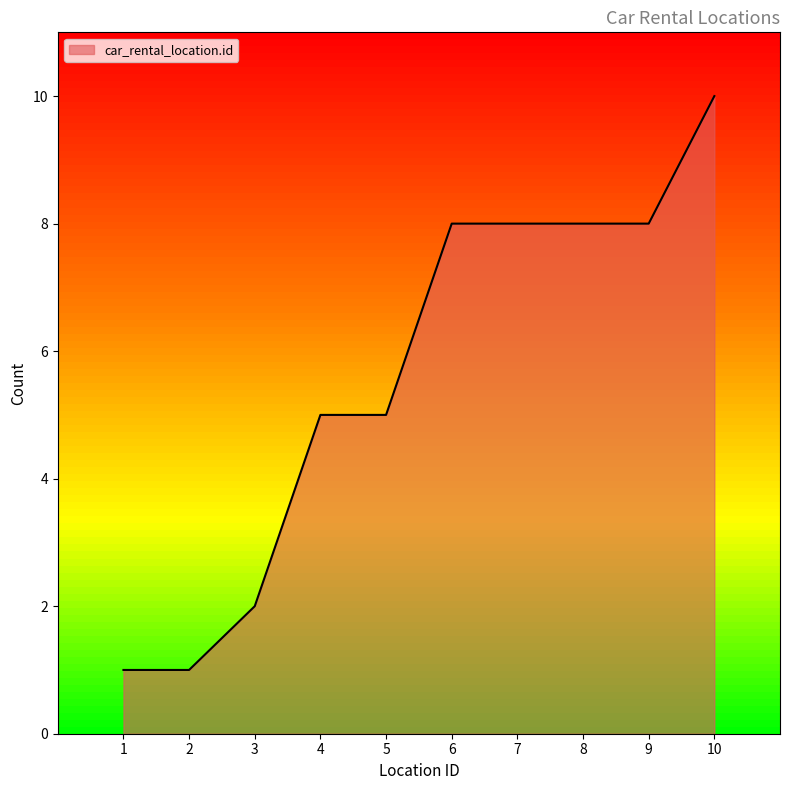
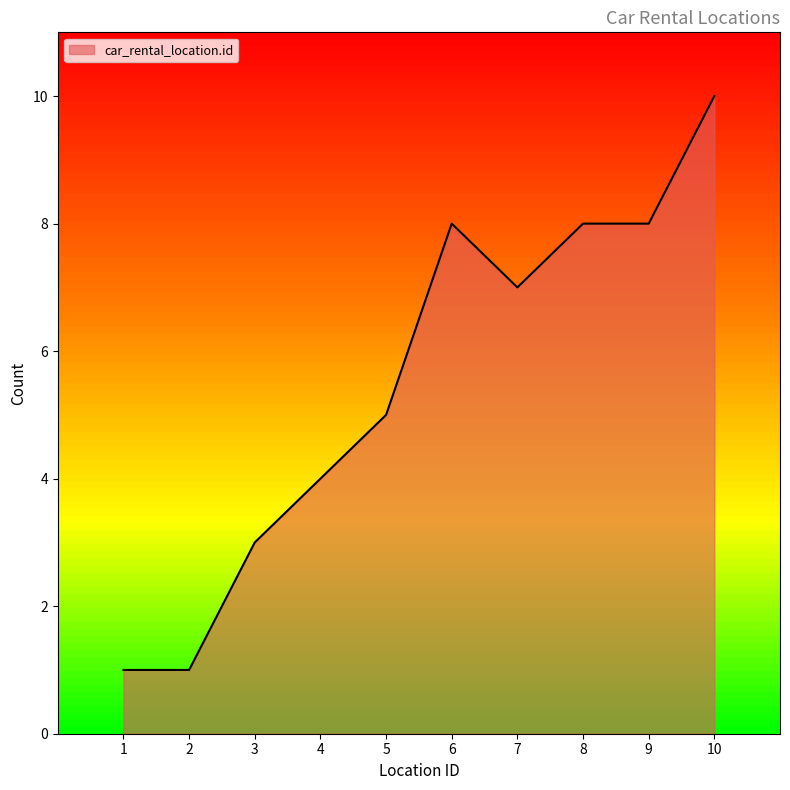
3: 2 -> 3
4: 5 -> 4
7: 8 -> 7
